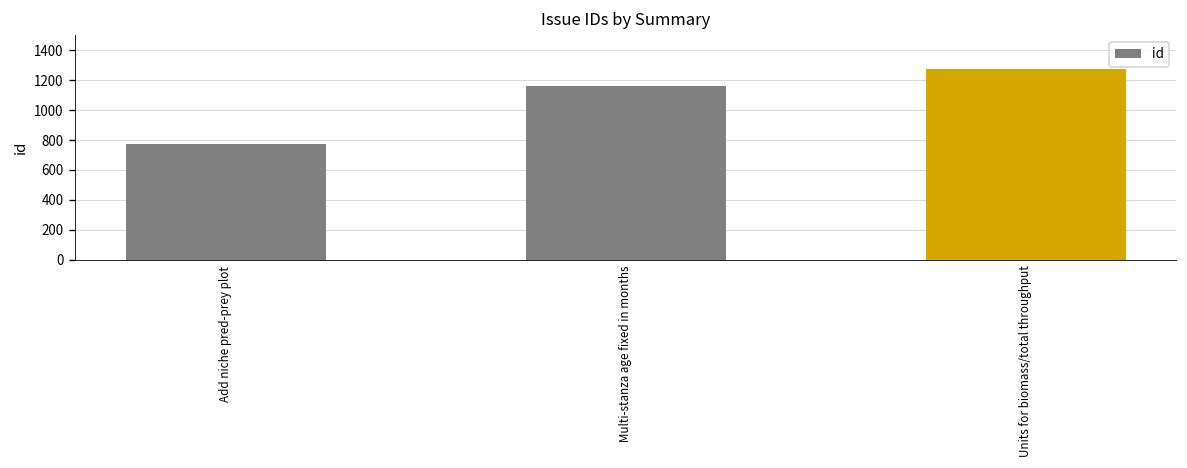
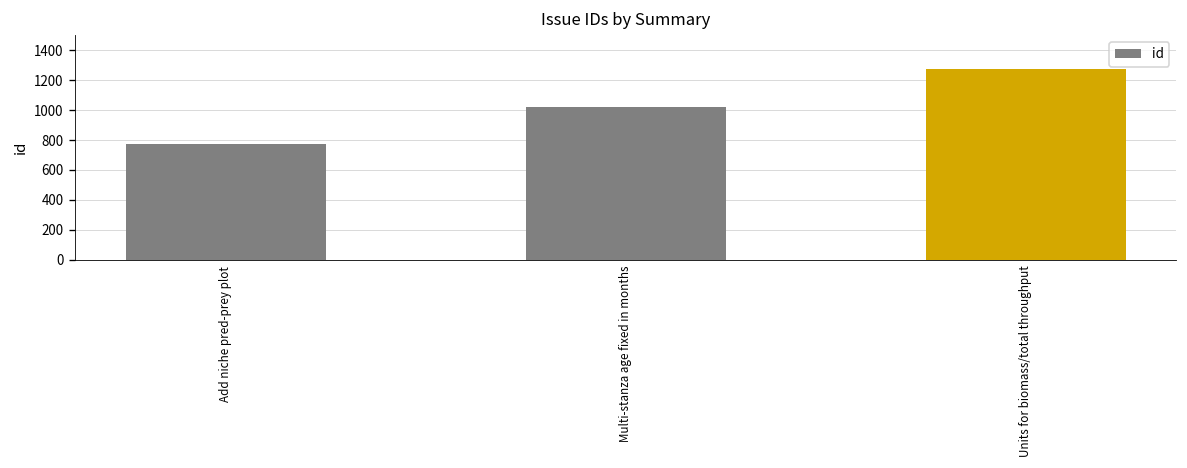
Multi-stanza age fixed in months: 1160 -> 1020
